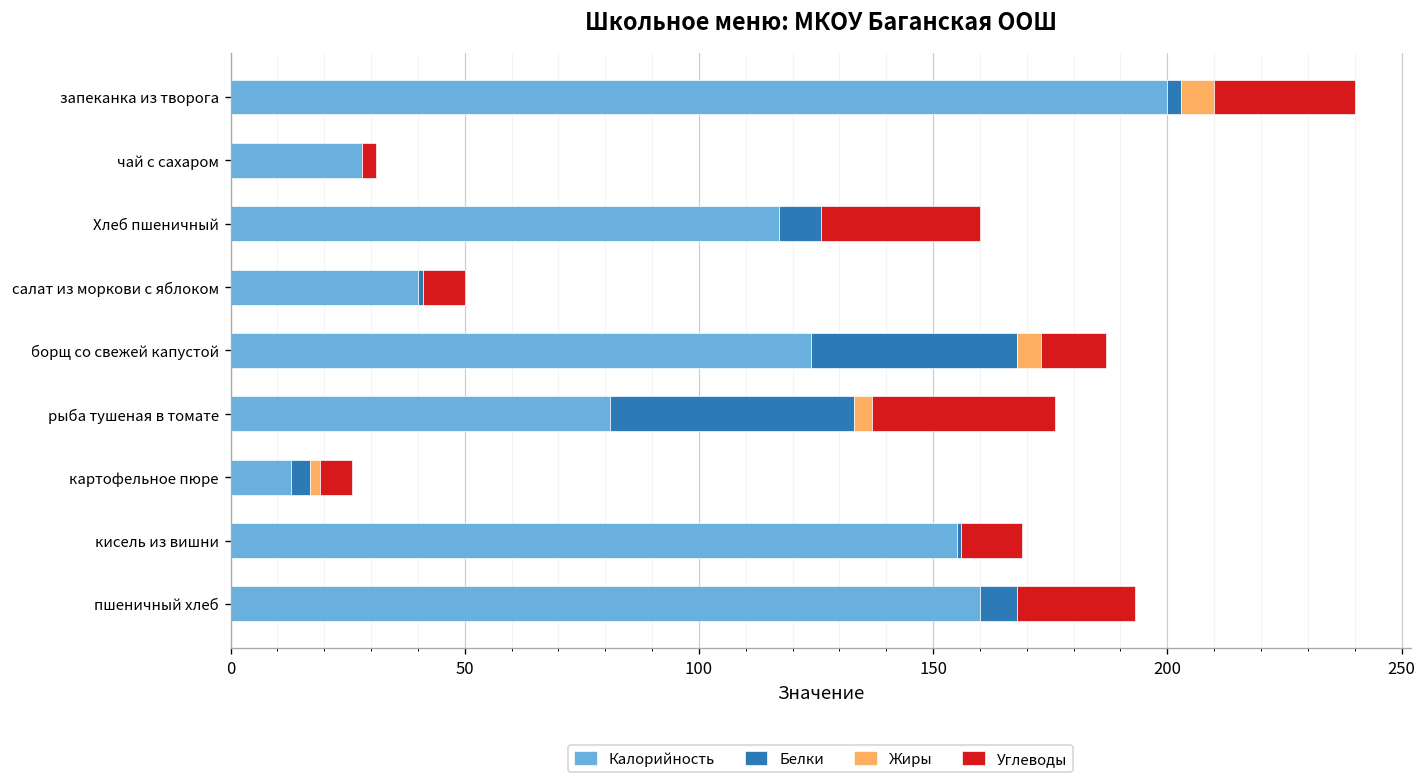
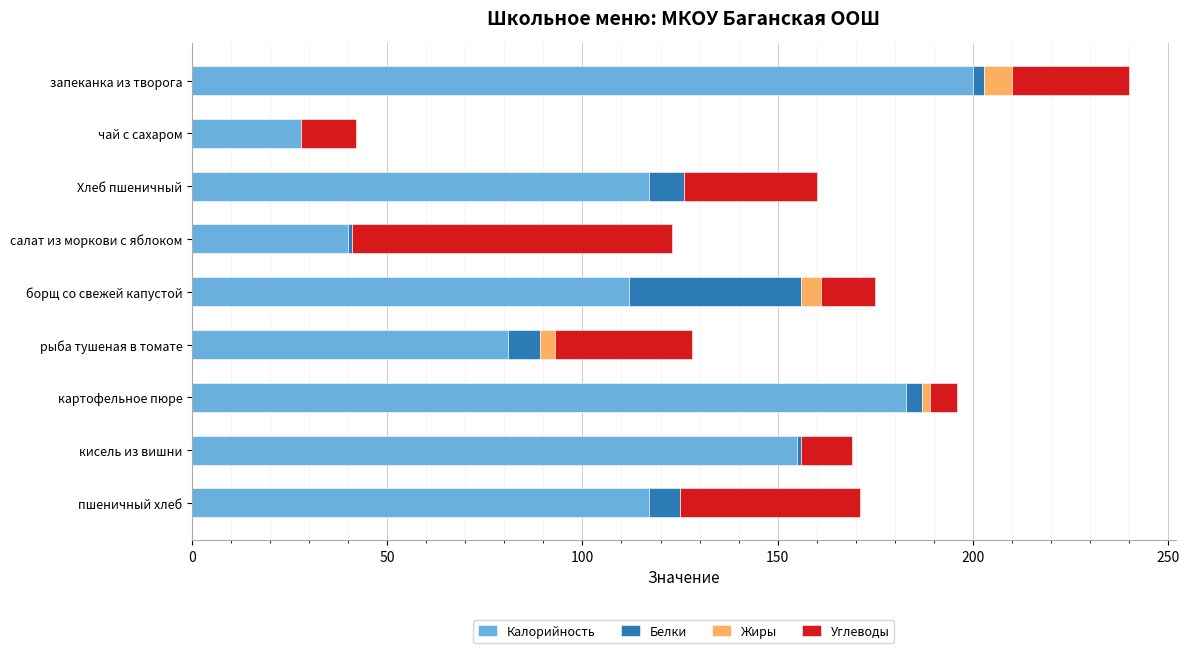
Углеводы, чай с сахаром: 3 -> 14
Углеводы, салат из моркови с яблоком: 9 -> 82
Калорийность, борщ со свежей капустой: 124 -> 112
Белки, рыба тушеная в томате: 52 -> 8
Углеводы, рыба тушеная в томате: 39 -> 35
Калорийность, картофельное пюре: 13 -> 183
Калорийность, пшеничный хлеб: 160 -> 117
Углеводы, пшеничный хлеб: 25 -> 46
